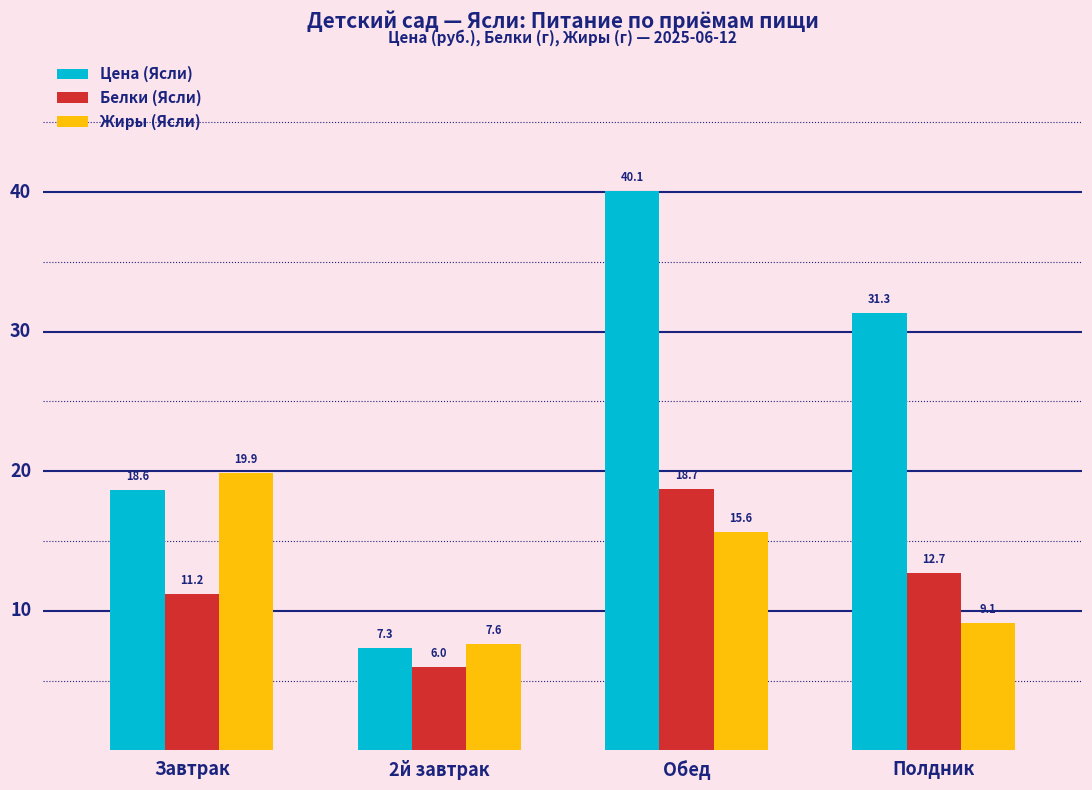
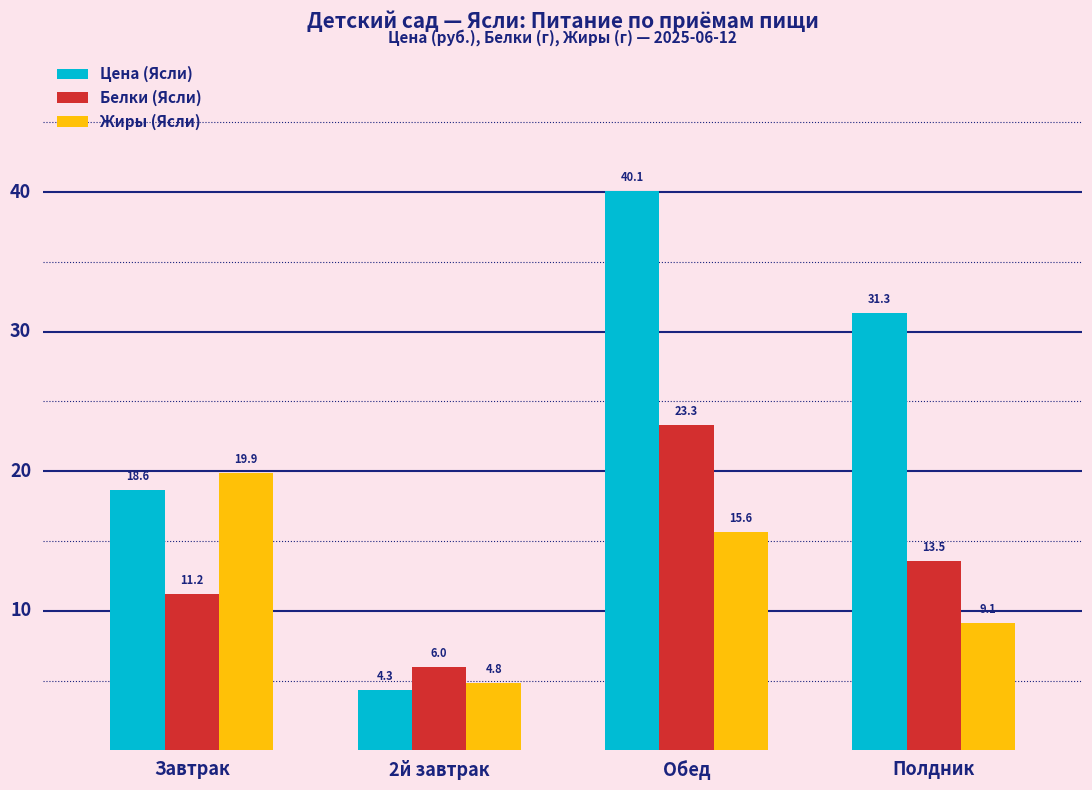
Цена (Ясли), 2й завтрак: 7.3 -> 4.3
Жиры (Ясли), 2й завтрак: 7.6 -> 4.8
Белки (Ясли), Обед: 18.7 -> 23.3
Белки (Ясли), Полдник: 12.7 -> 13.5
